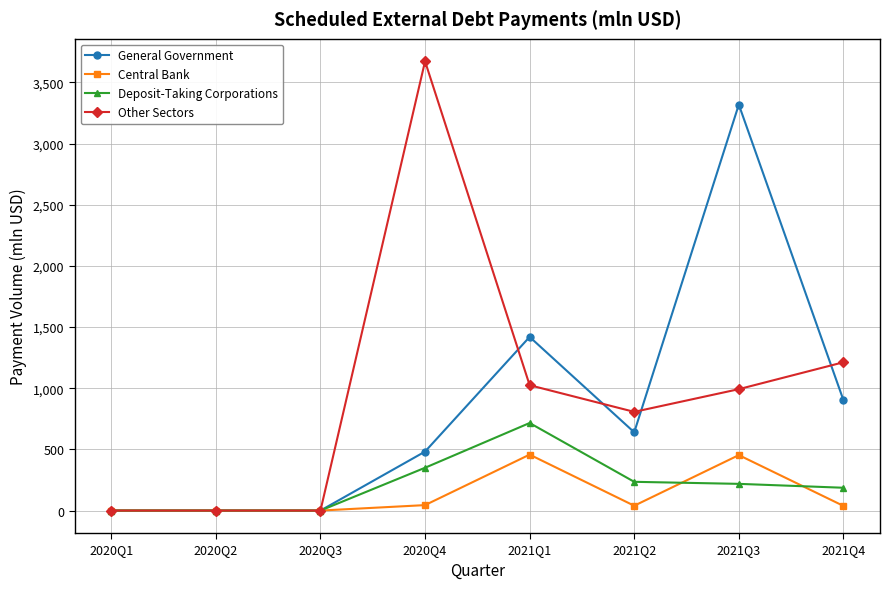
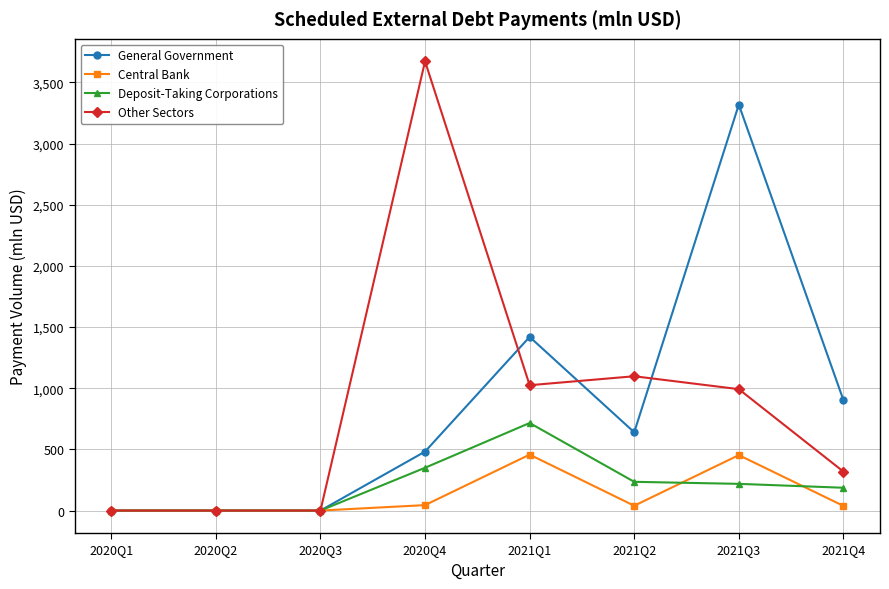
Other Sectors, 2021Q2: 810 -> 1,100
Other Sectors, 2021Q4: 1,210 -> 320
